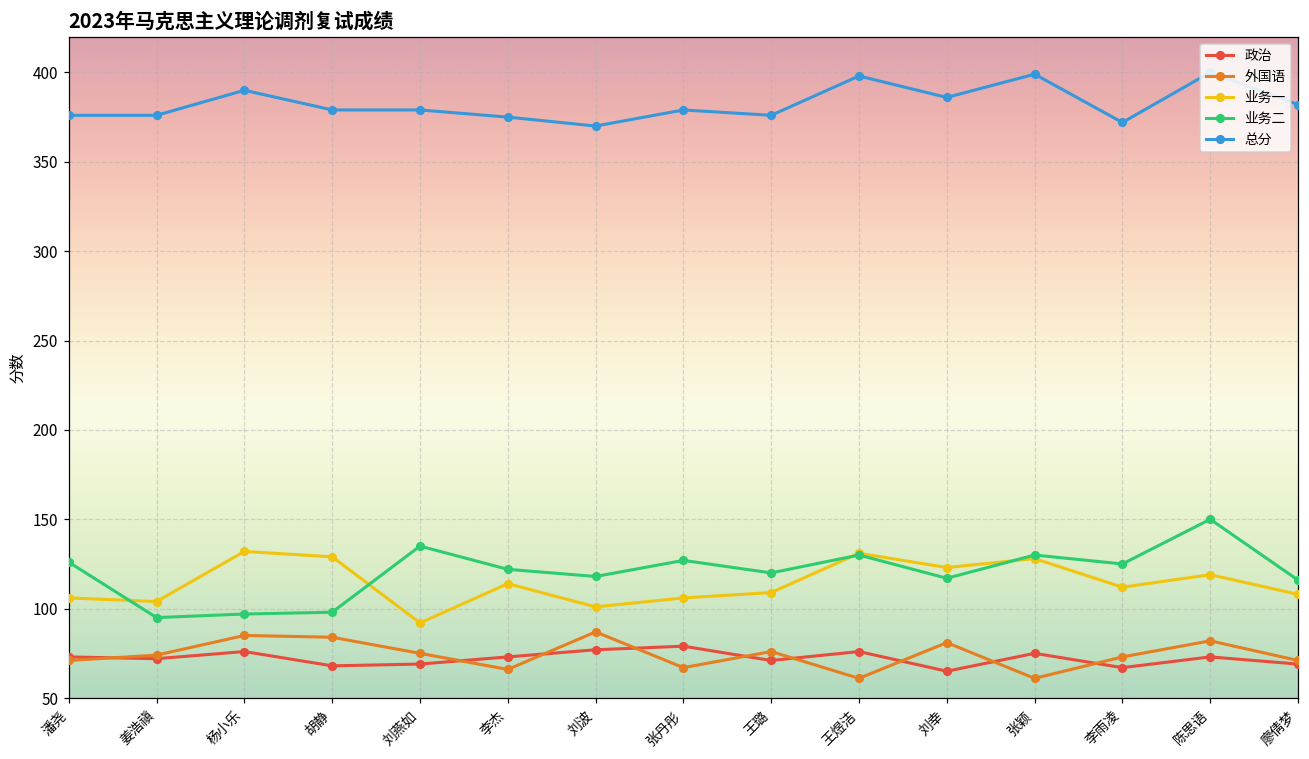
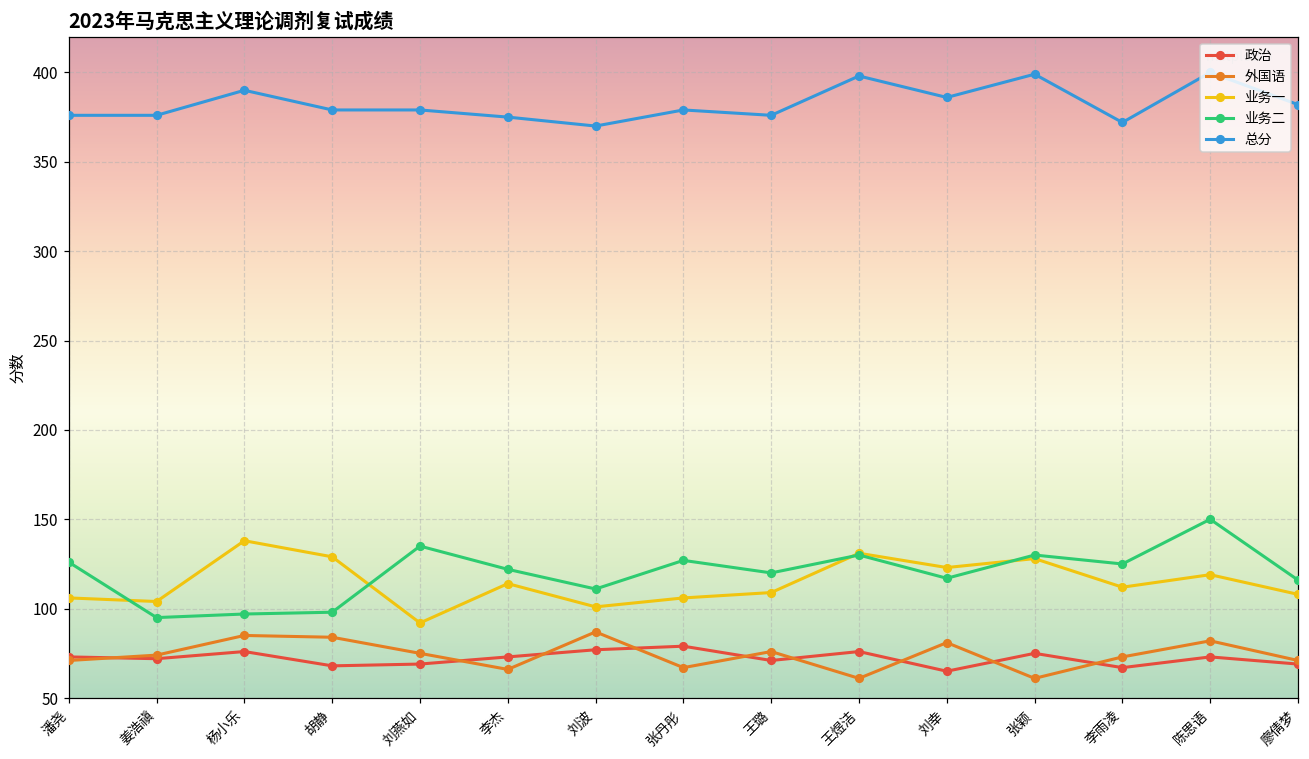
业务一, 杨小乐: 132 -> 138
业务二, 刘波: 118 -> 111
